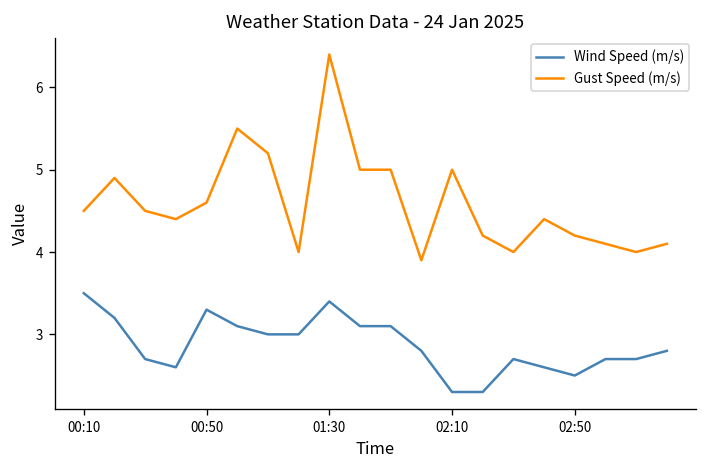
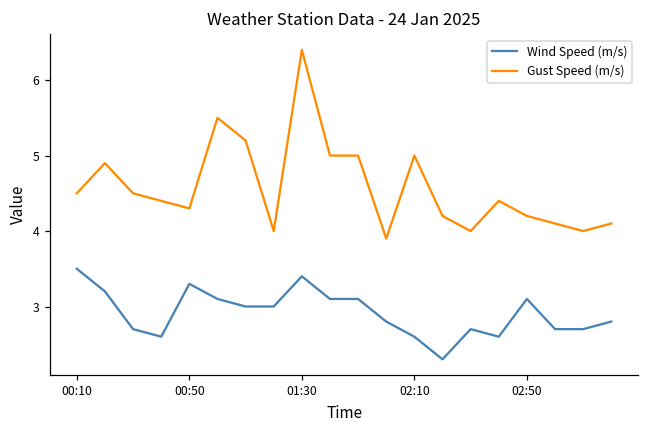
Gust Speed (m/s), 00:50: 4.6 -> 4.3
Wind Speed (m/s), 02:10: 2.3 -> 2.6
Wind Speed (m/s), 02:50: 2.5 -> 3.1
